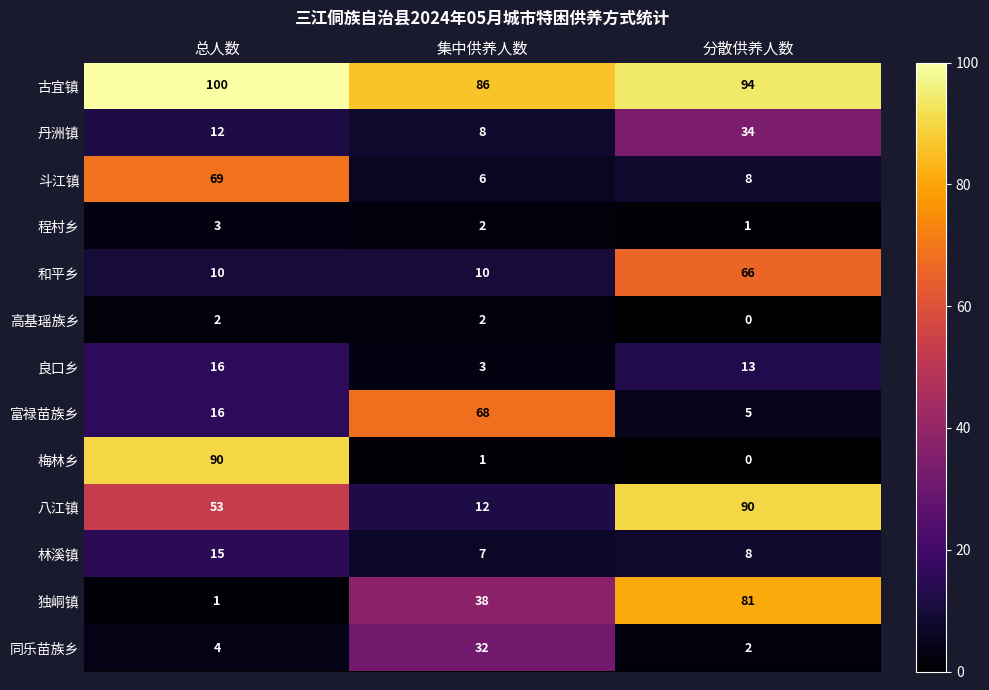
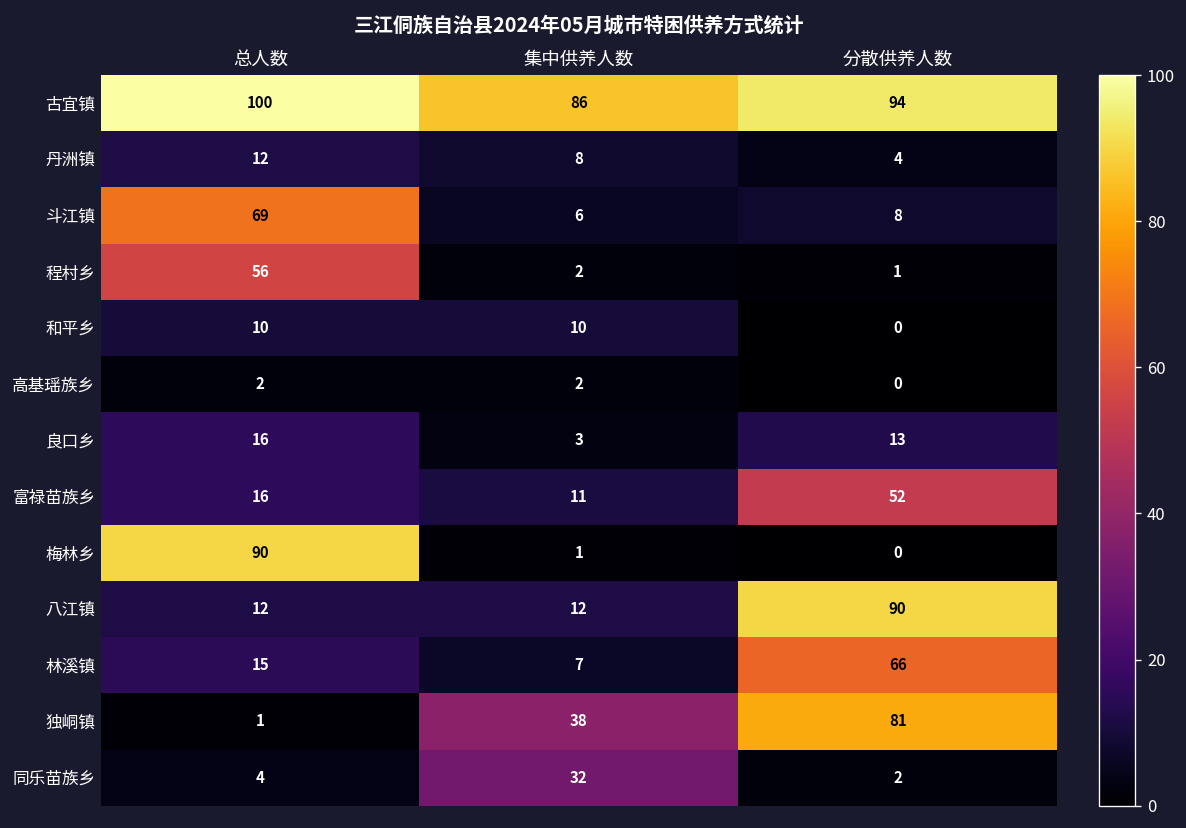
丹洲镇, 分散供养人数: 34 -> 4
程村乡, 总人数: 3 -> 56
和平乡, 分散供养人数: 66 -> 0
富禄苗族乡, 集中供养人数: 68 -> 11
富禄苗族乡, 分散供养人数: 5 -> 52
八江镇, 总人数: 53 -> 12
林溪镇, 分散供养人数: 8 -> 66
